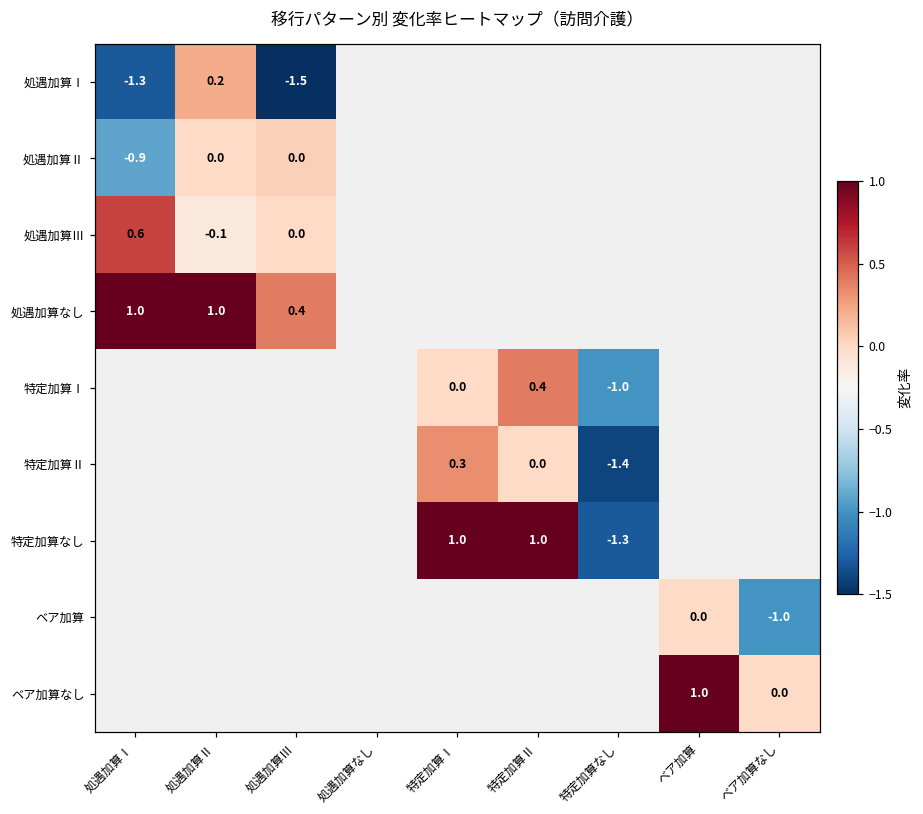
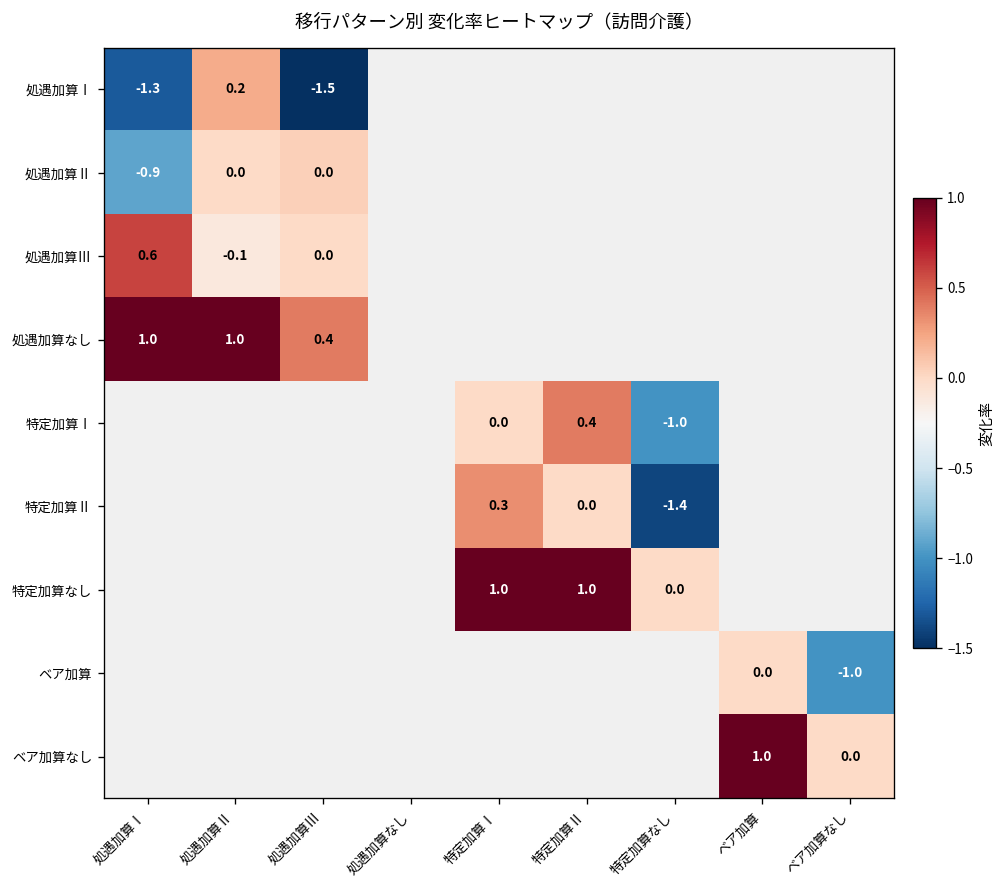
特定加算なし, 特定加算なし: -1.3 -> 0.0
